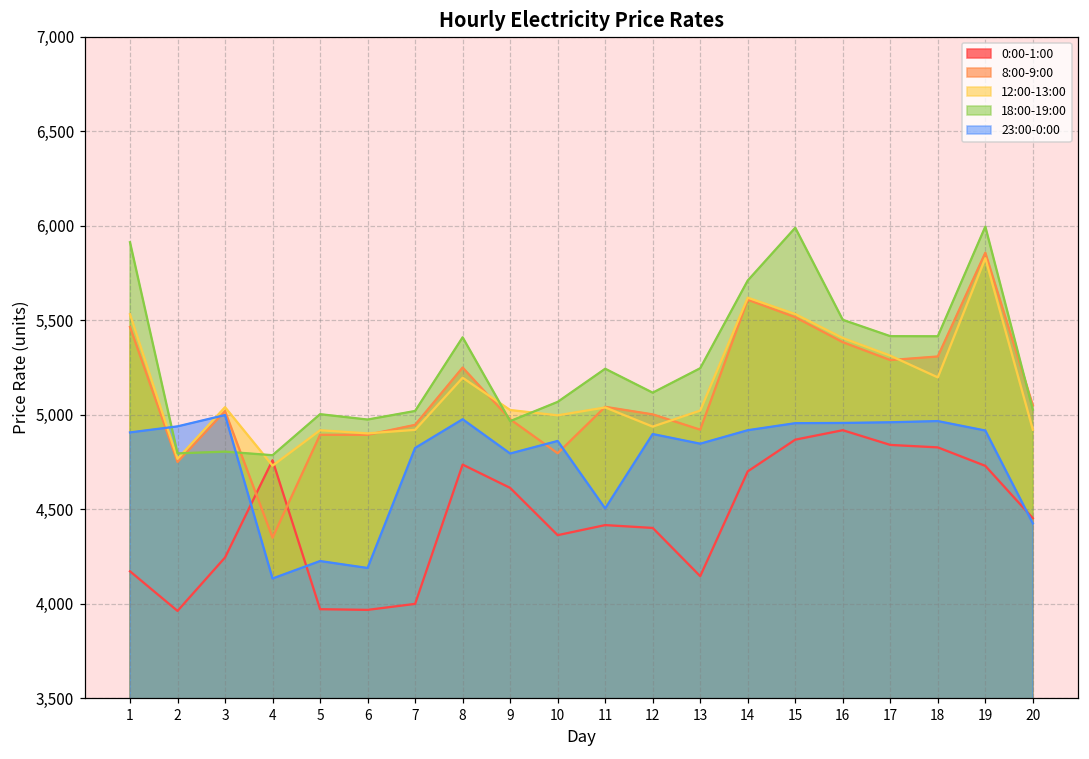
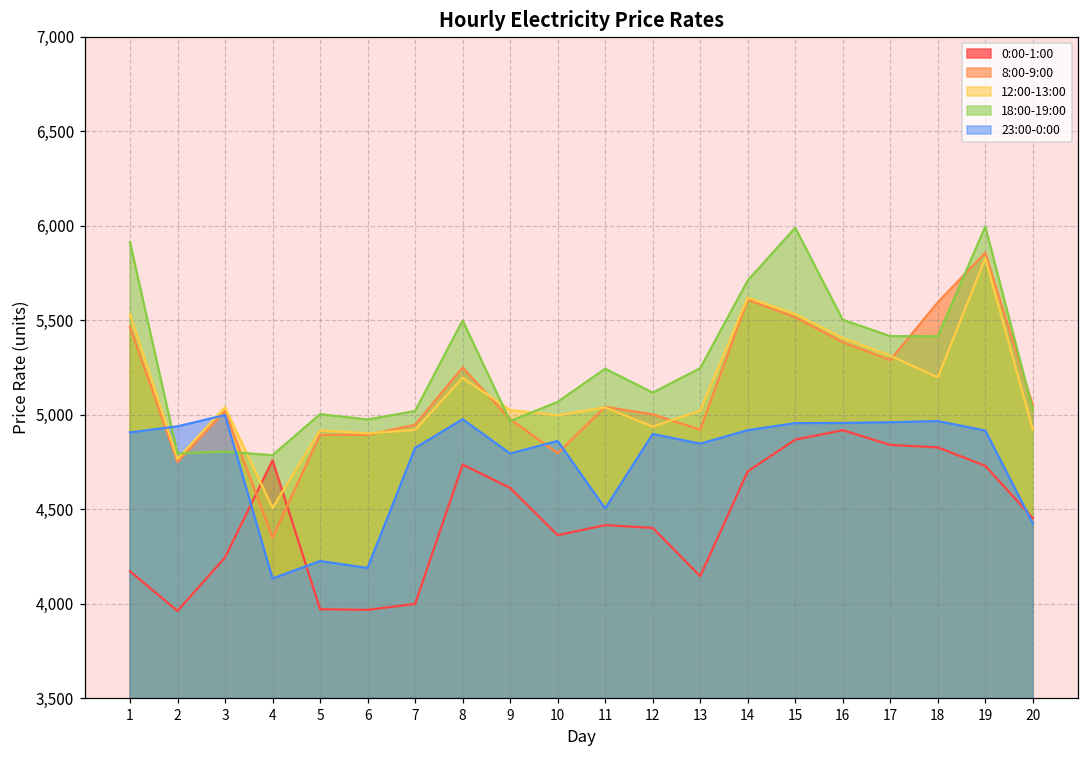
12:00-13:00, 4: 4,730 -> 4,510
18:00-19:00, 8: 5,410 -> 5,500
8:00-9:00, 18: 5,310 -> 5,590
